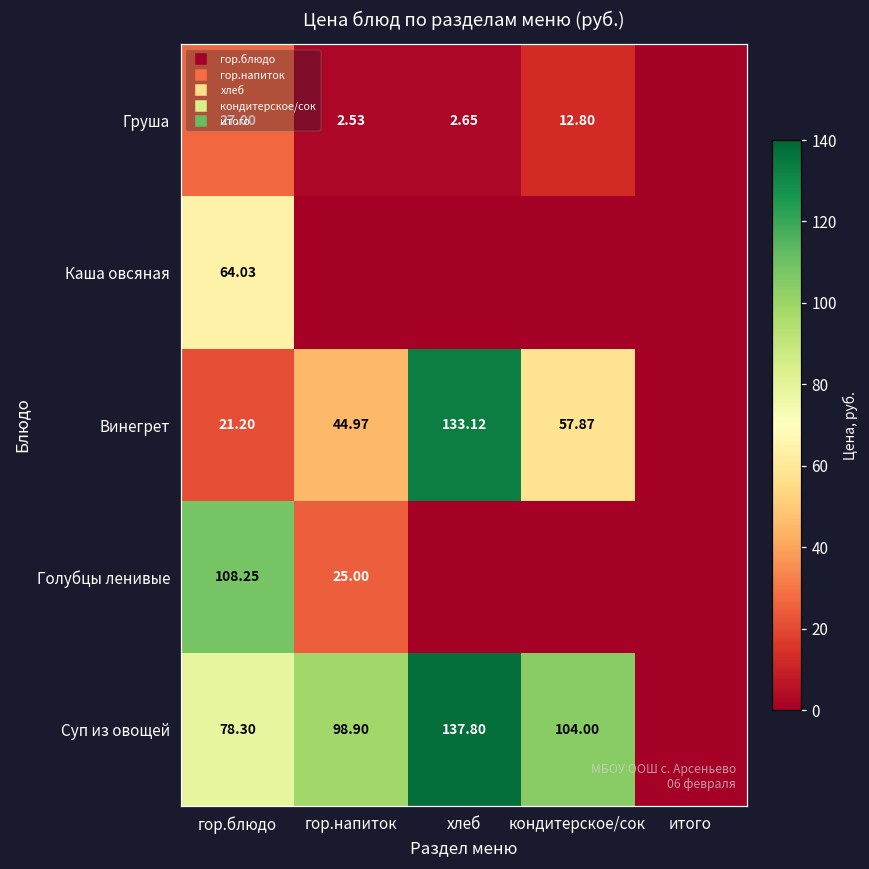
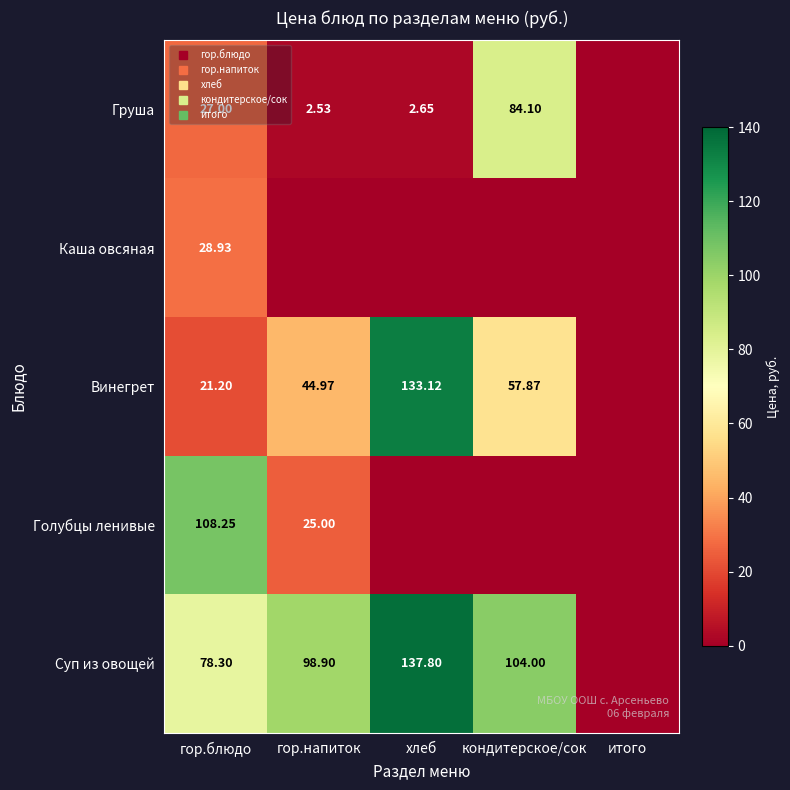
Груша, кондитерское/сок: 12.80 -> 84.10
Каша овсяная, гор.блюдо: 64.03 -> 28.93
